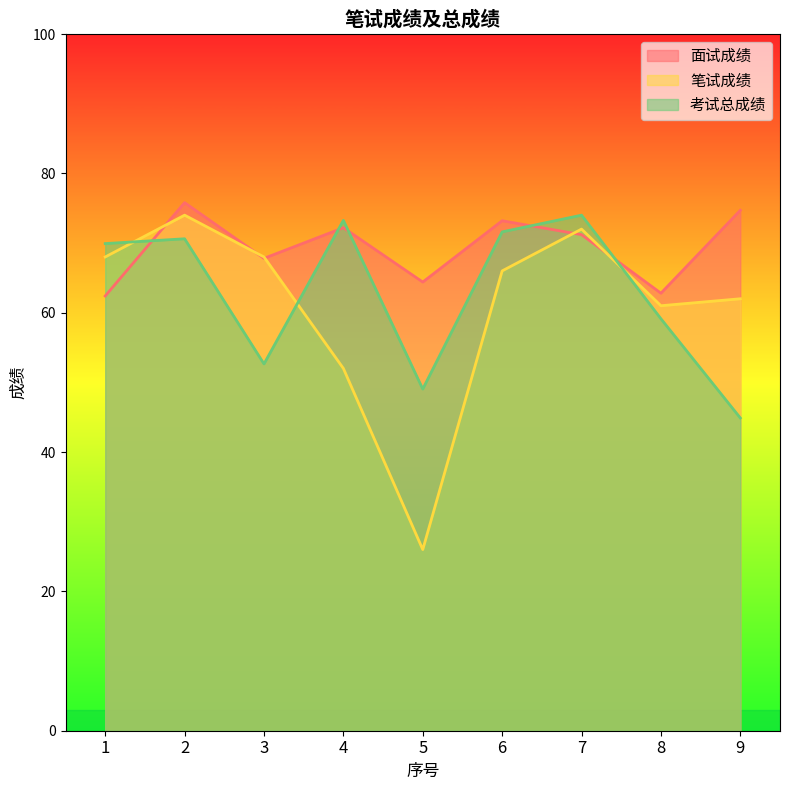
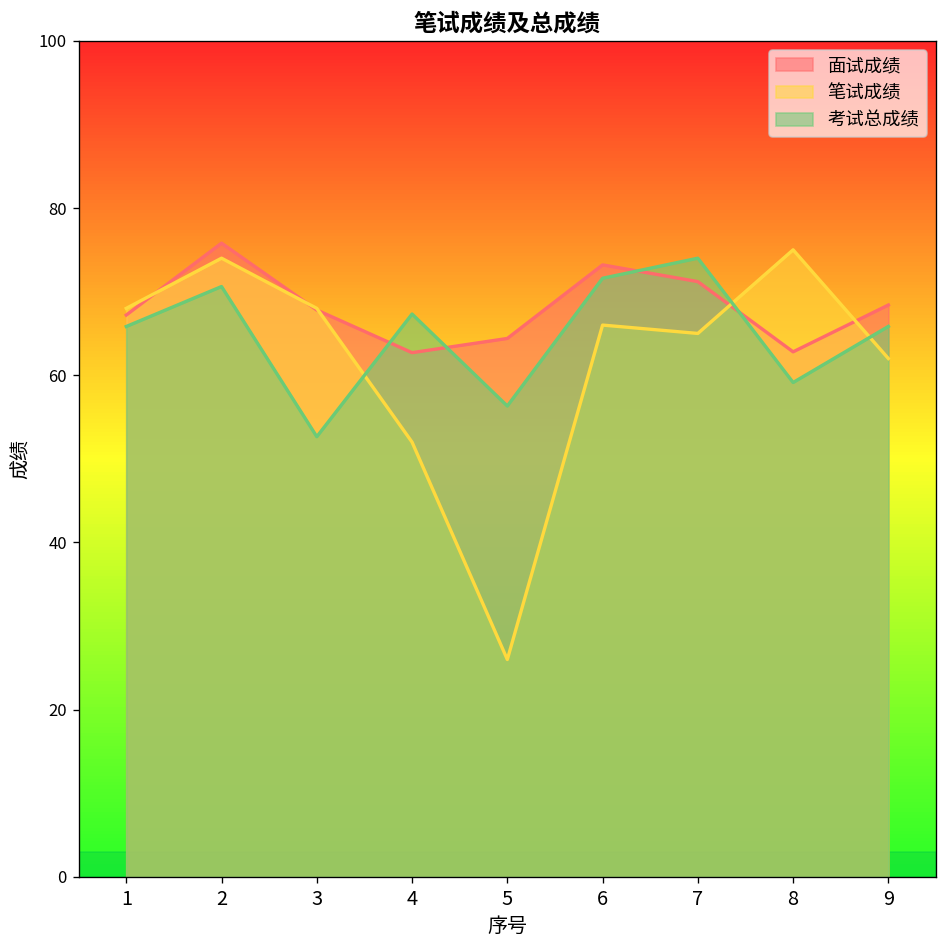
面试成绩, 1: 62 -> 67
考试总成绩, 1: 70 -> 66
面试成绩, 4: 72 -> 63
考试总成绩, 4: 73 -> 67
考试总成绩, 5: 49 -> 56
笔试成绩, 7: 72 -> 65
笔试成绩, 8: 61 -> 75
面试成绩, 9: 75 -> 68
考试总成绩, 9: 45 -> 66
